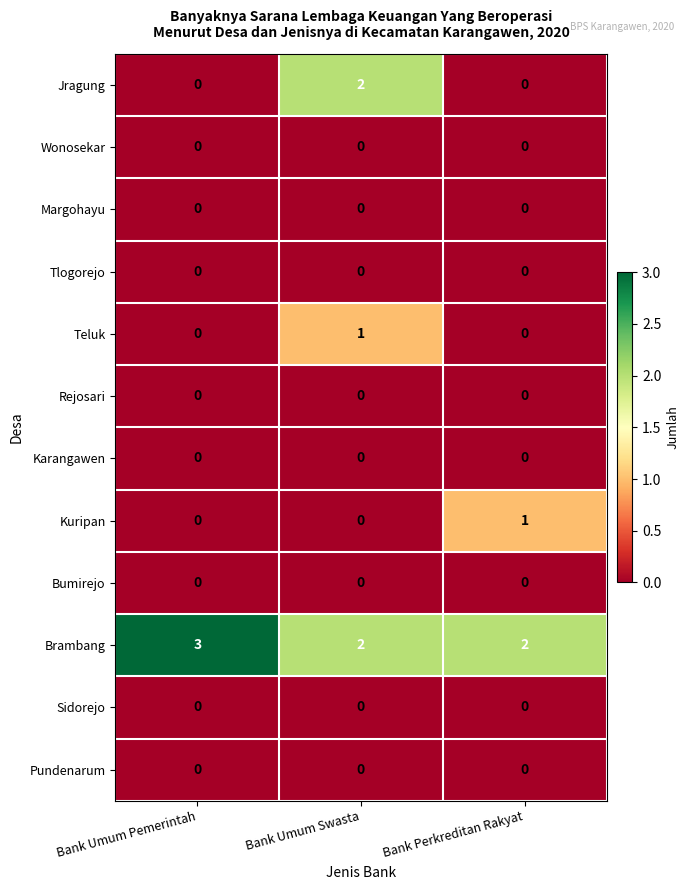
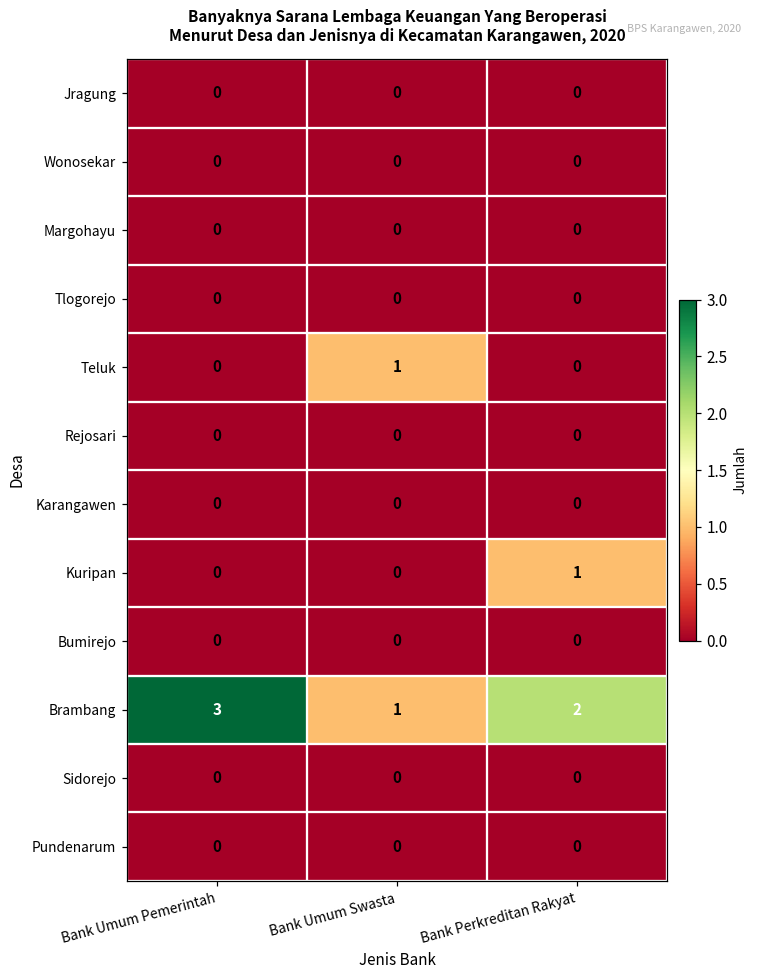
Jragung, Bank Umum Swasta: 2 -> 0
Brambang, Bank Umum Swasta: 2 -> 1
